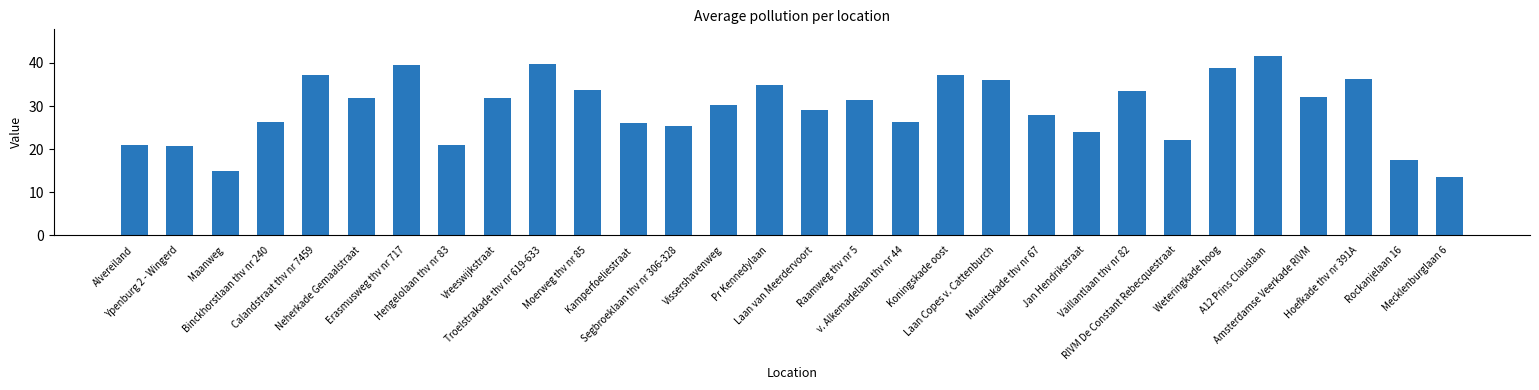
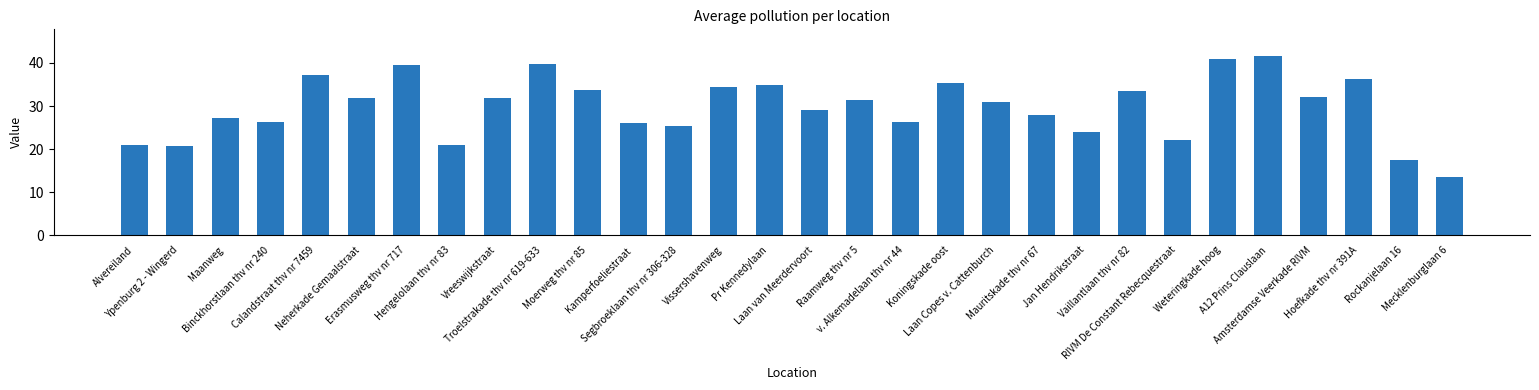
Maanweg: 15 -> 27
Vissershavenweg: 30 -> 34
Koningskade oost: 37 -> 35
Laan Copes v. Cattenburch: 36 -> 31
Weteringkade hoog: 39 -> 41
